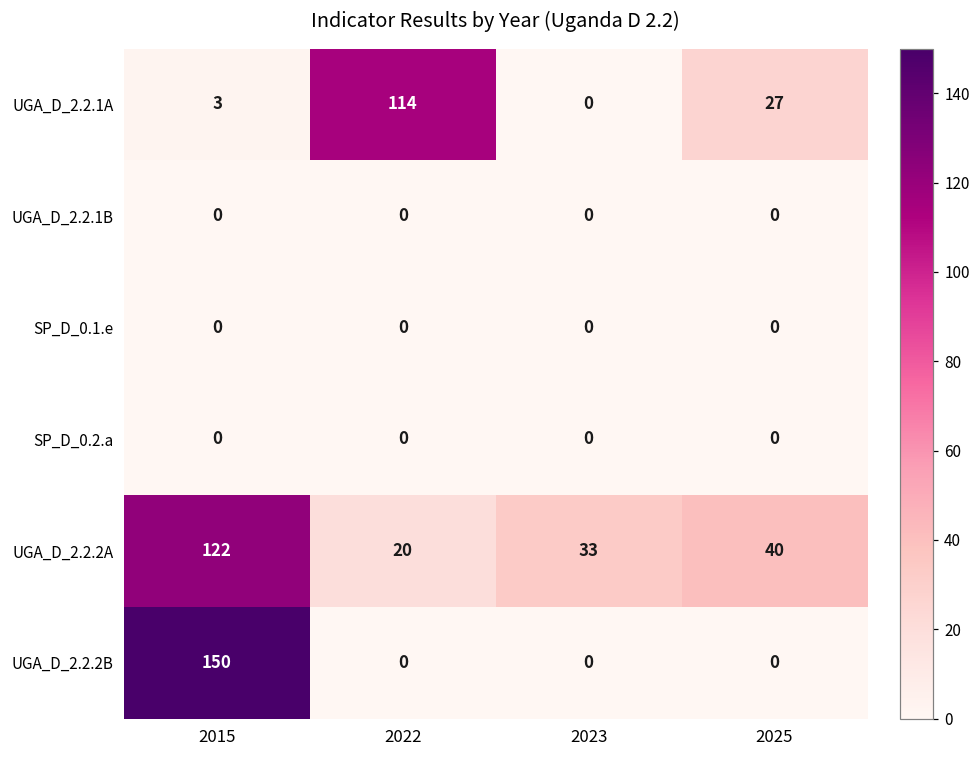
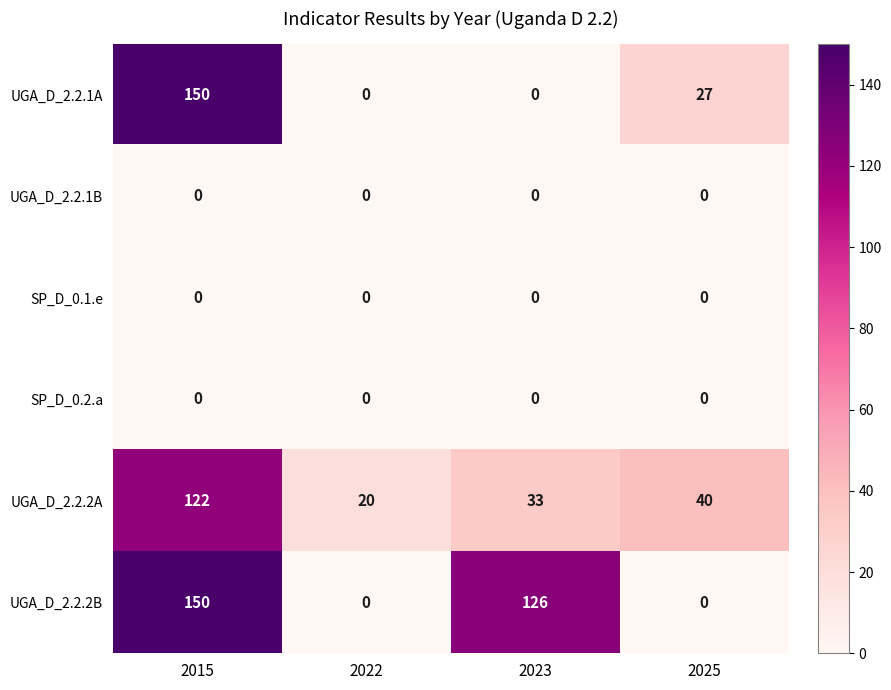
UGA_D_2.2.1A, 2015: 3 -> 150
UGA_D_2.2.1A, 2022: 114 -> 0
UGA_D_2.2.2B, 2023: 0 -> 126
